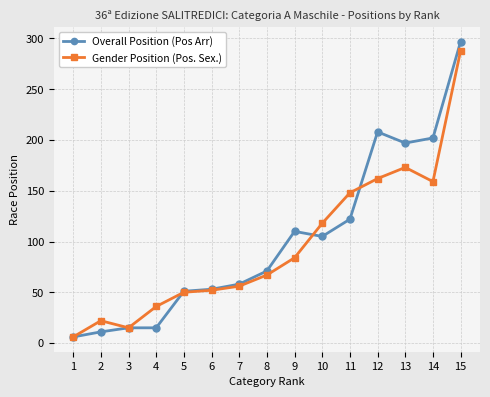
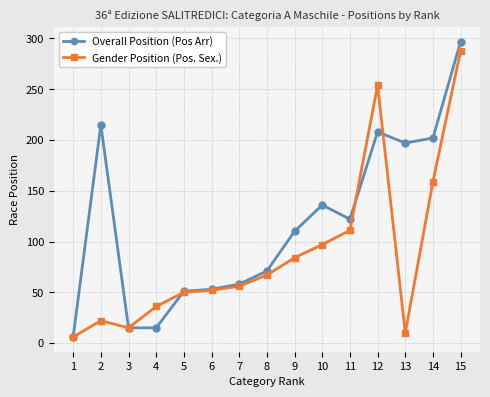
Overall Position (Pos Arr), 2: 11 -> 215
Overall Position (Pos Arr), 10: 105 -> 136
Gender Position (Pos. Sex.), 10: 118 -> 97
Gender Position (Pos. Sex.), 11: 148 -> 111
Gender Position (Pos. Sex.), 12: 162 -> 254
Gender Position (Pos. Sex.), 13: 173 -> 10
